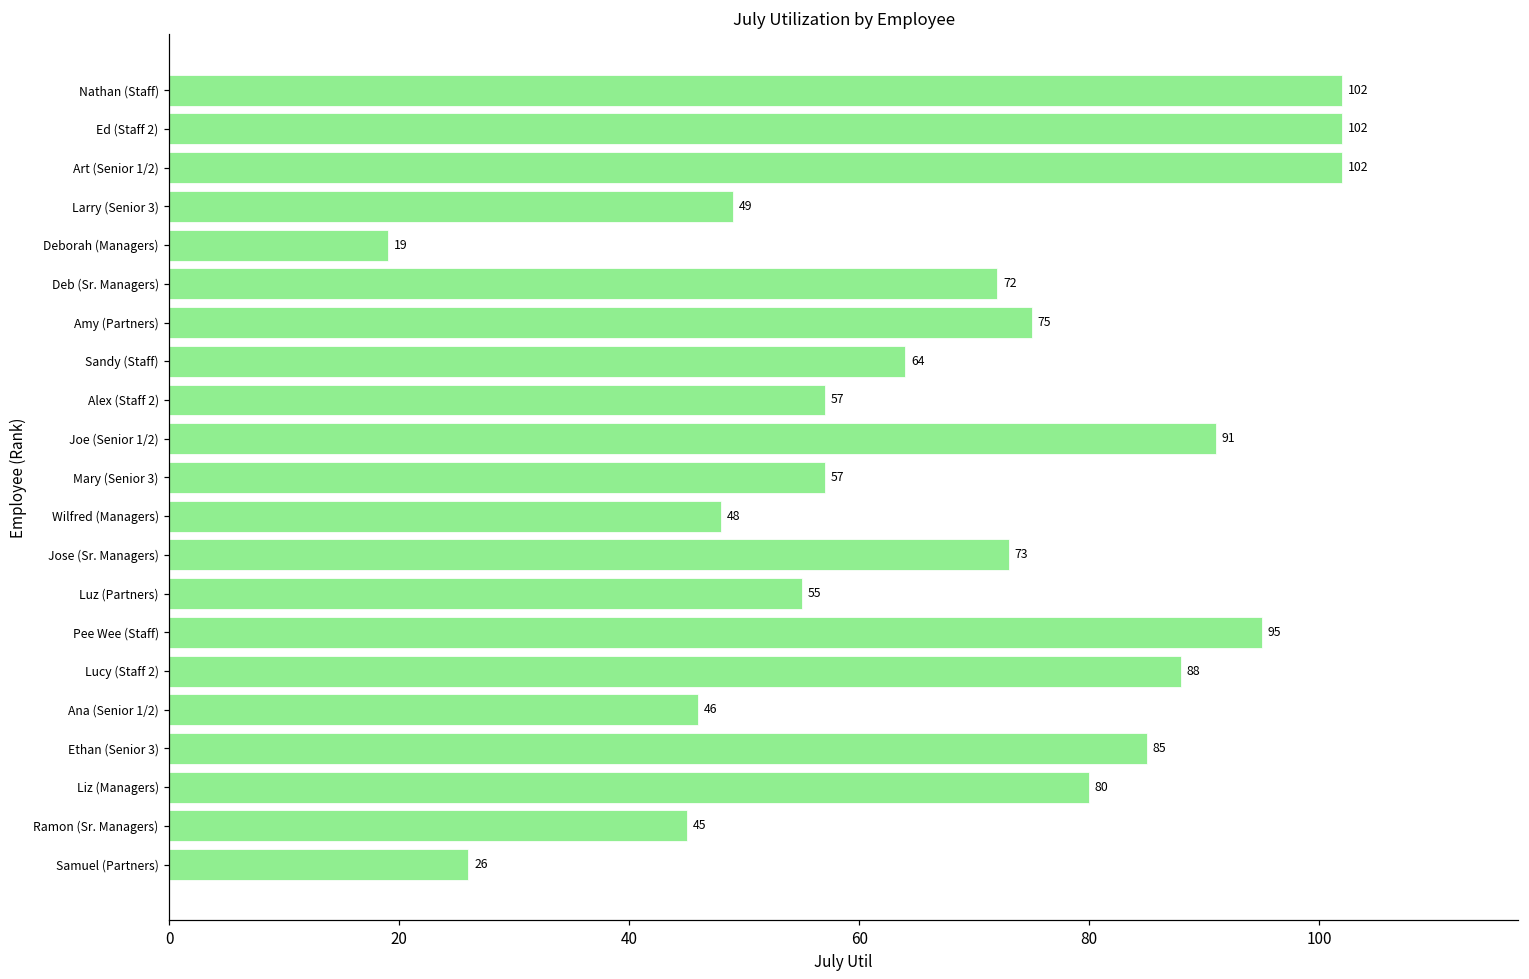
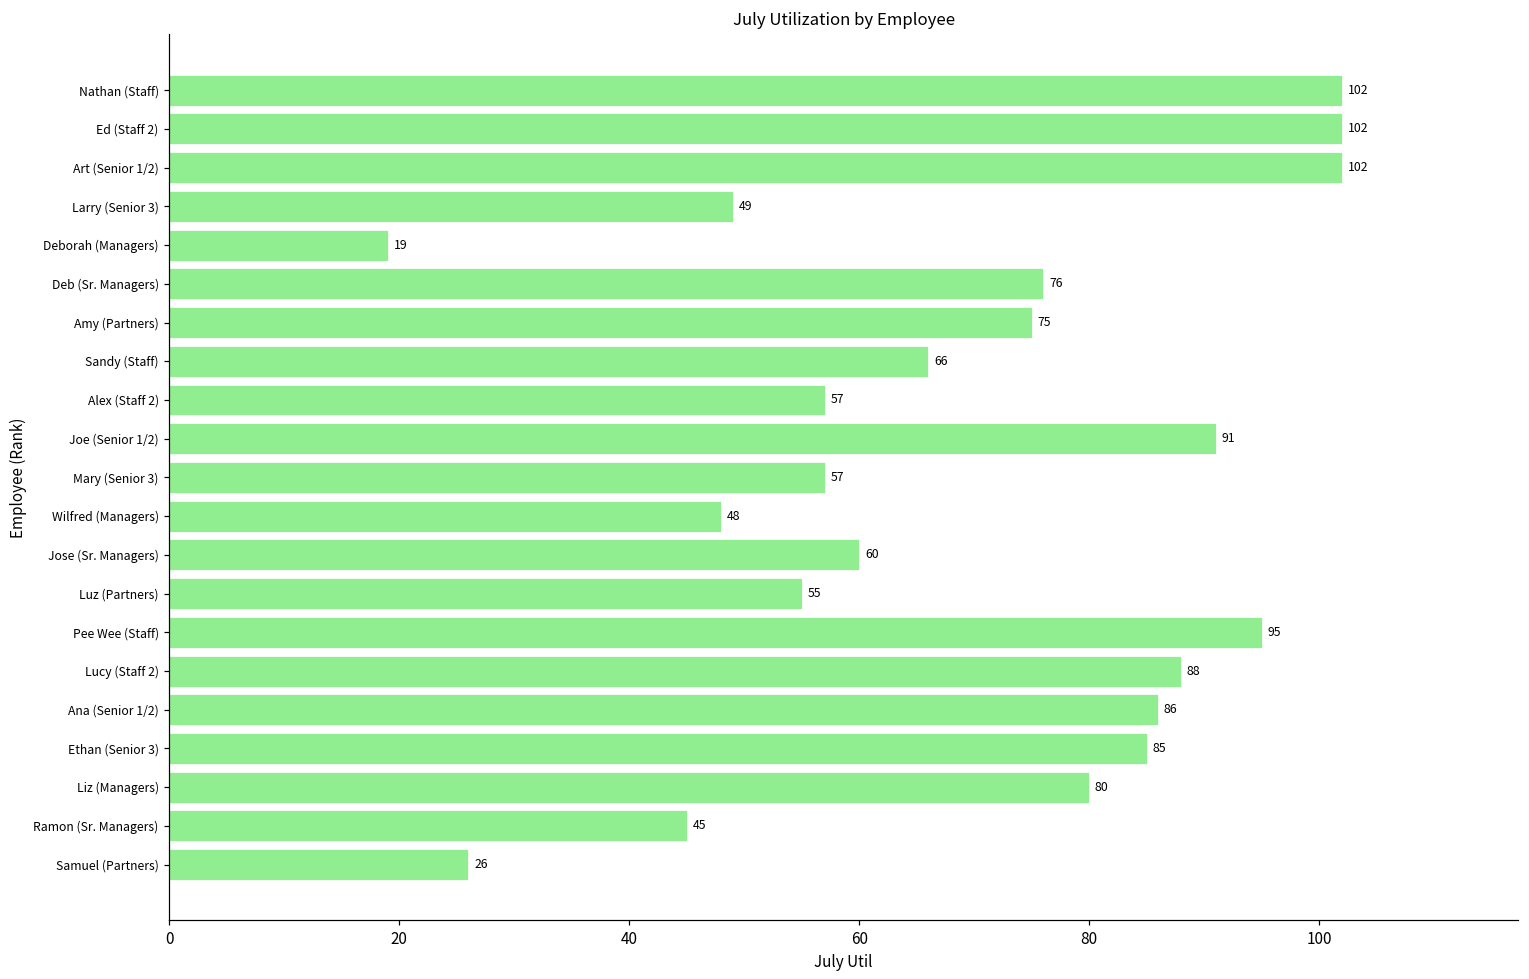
Deb (Sr. Managers): 72 -> 76
Sandy (Staff): 64 -> 66
Jose (Sr. Managers): 73 -> 60
Ana (Senior 1/2): 46 -> 86
